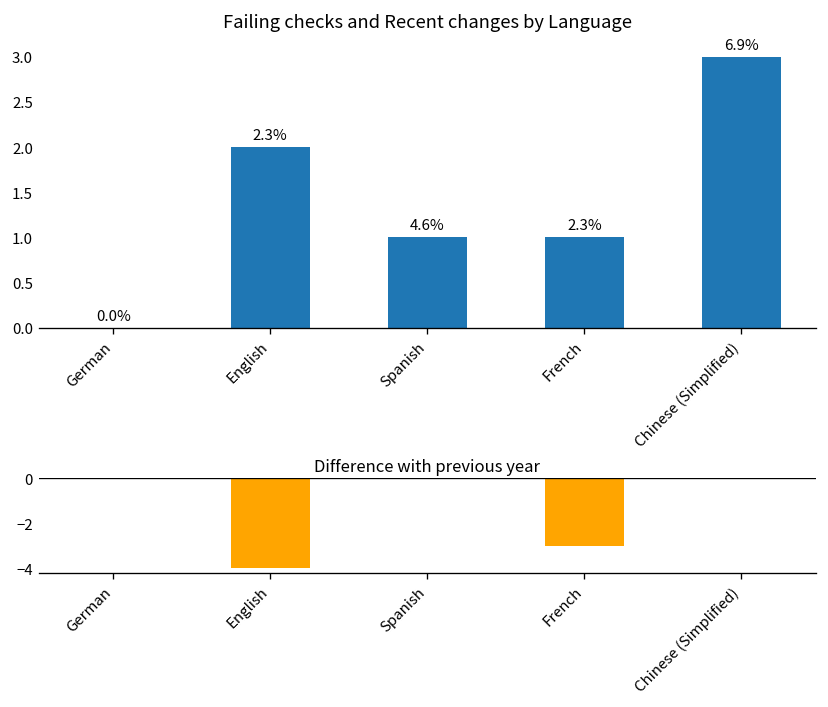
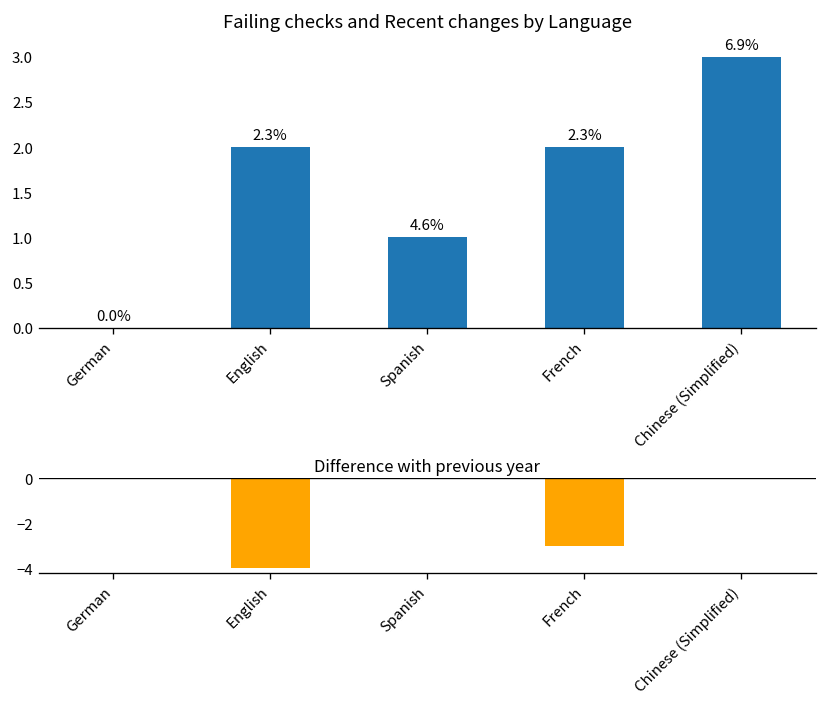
Failing checks and Recent changes by Language, French: 1 -> 2
